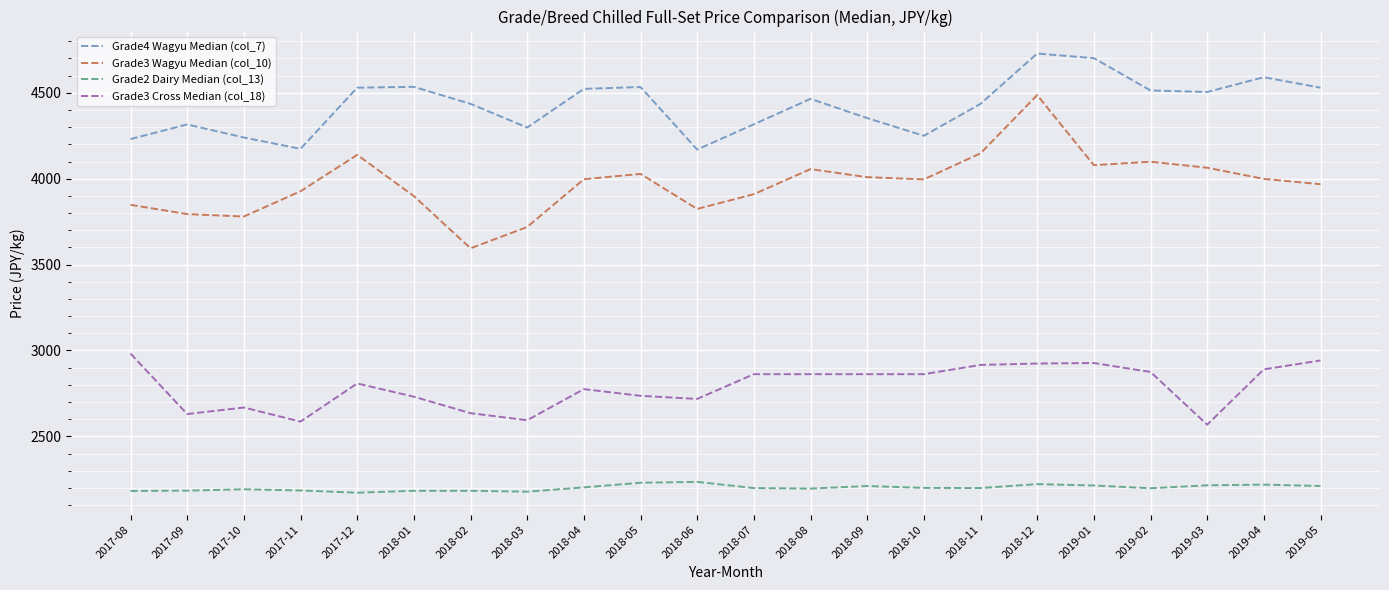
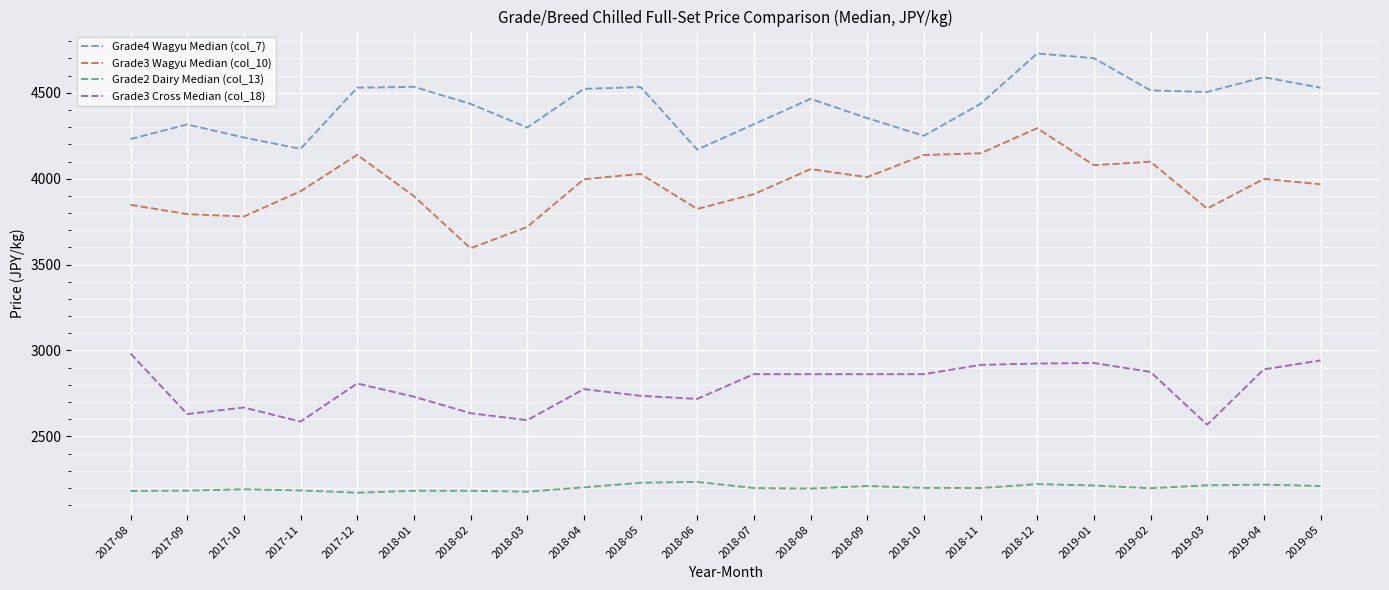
Grade3 Wagyu Median (col_10), 2018-10: 4000 -> 4140
Grade3 Wagyu Median (col_10), 2018-12: 4490 -> 4290
Grade3 Wagyu Median (col_10), 2019-03: 4060 -> 3830
